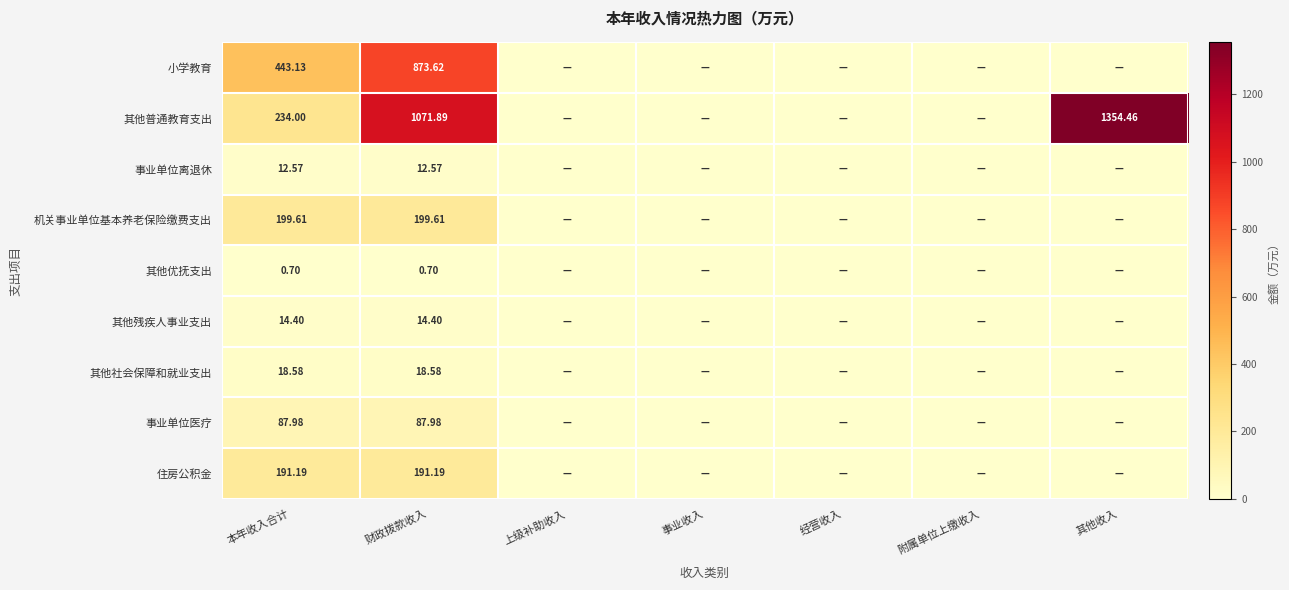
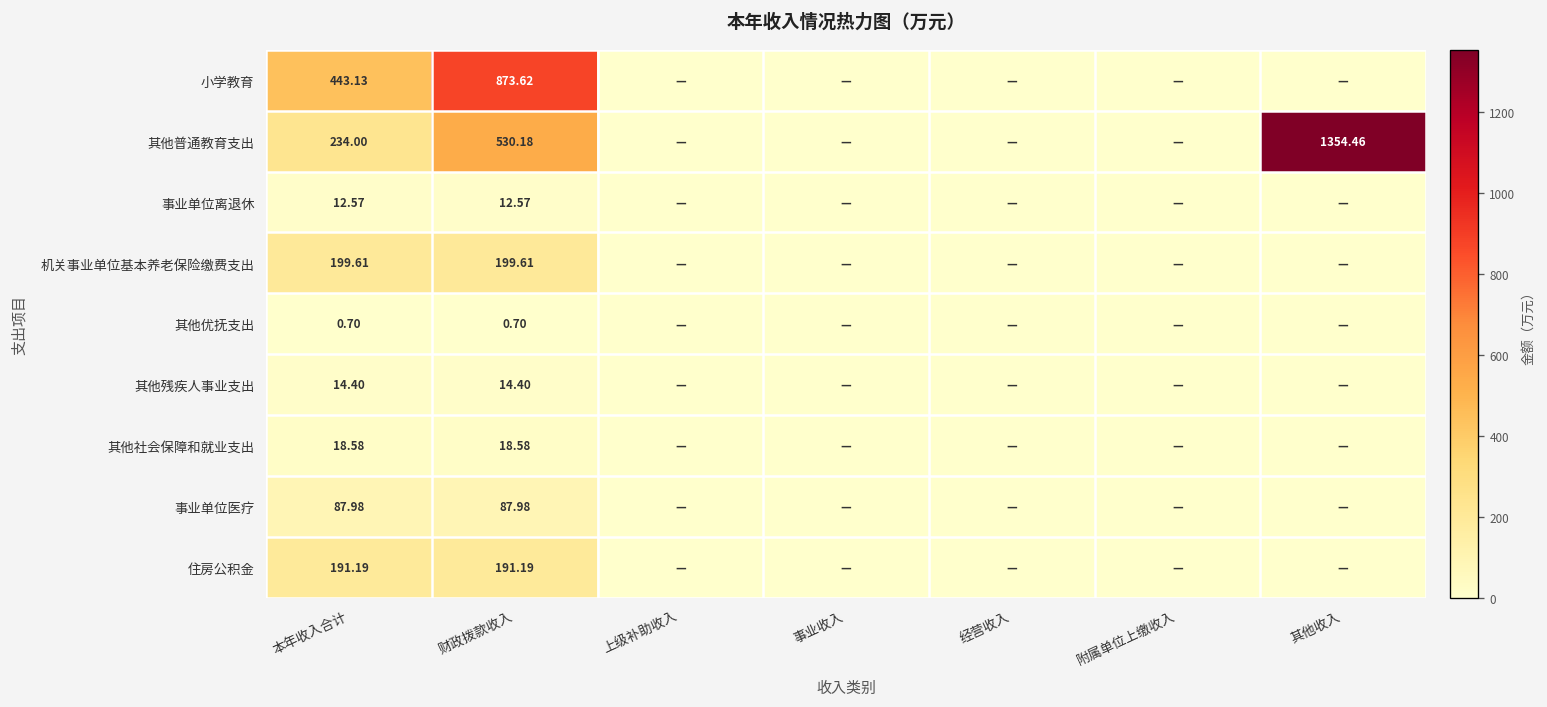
其他普通教育支出, 财政拨款收入: 1071.89 -> 530.18
